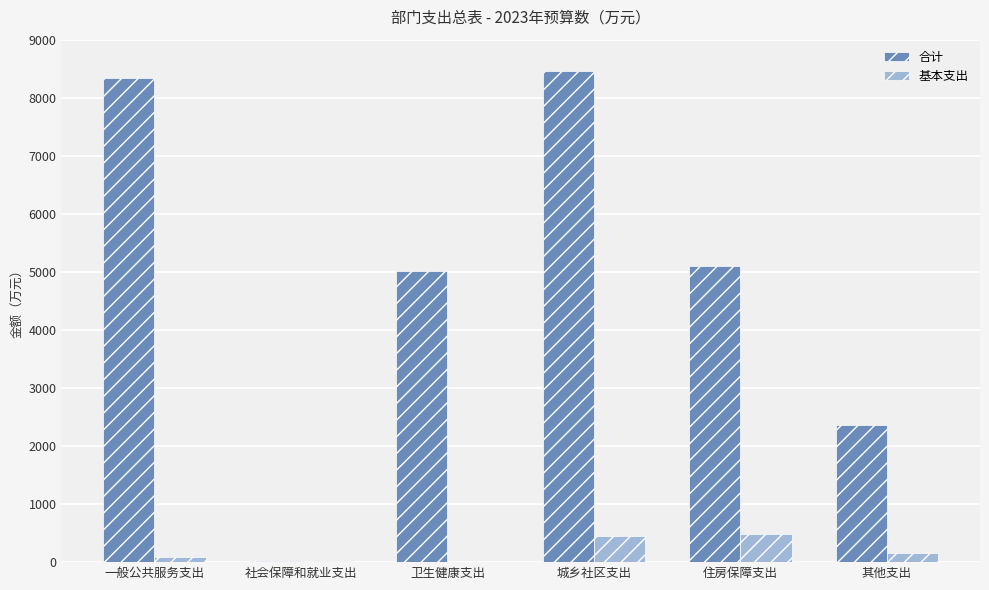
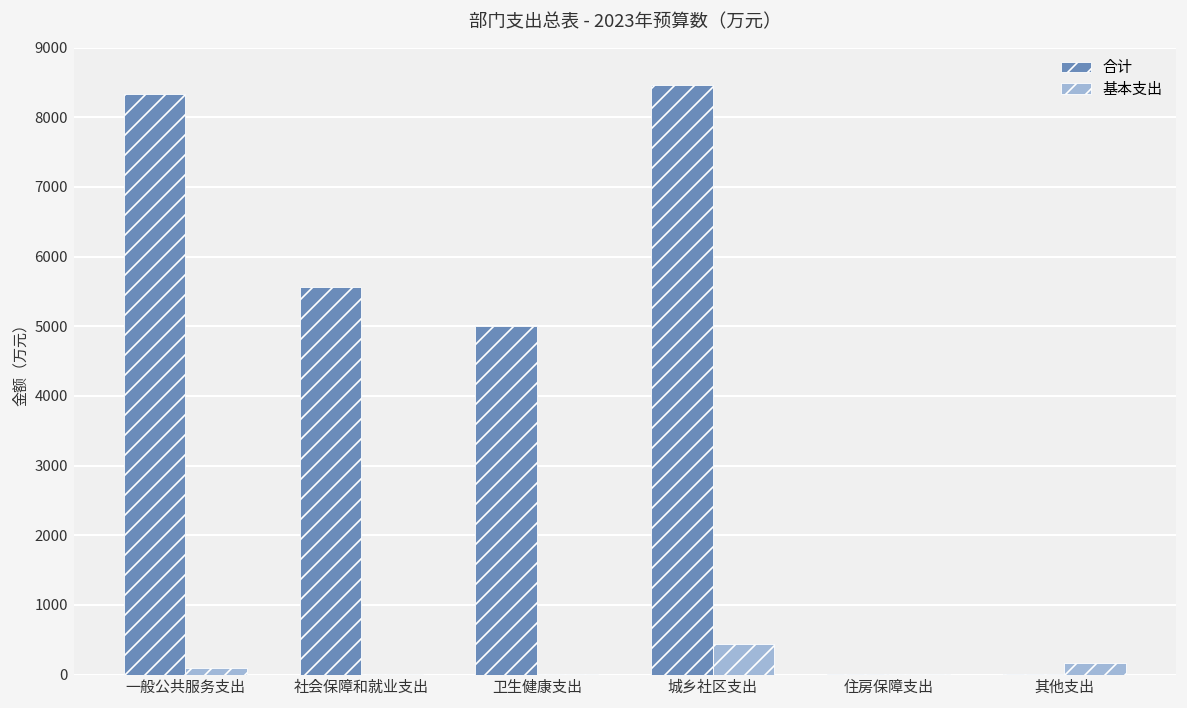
合计, 社会保障和就业支出: 0 -> 5600
合计, 住房保障支出: 5100 -> 0
基本支出, 住房保障支出: 500 -> 0
合计, 其他支出: 2400 -> 0
